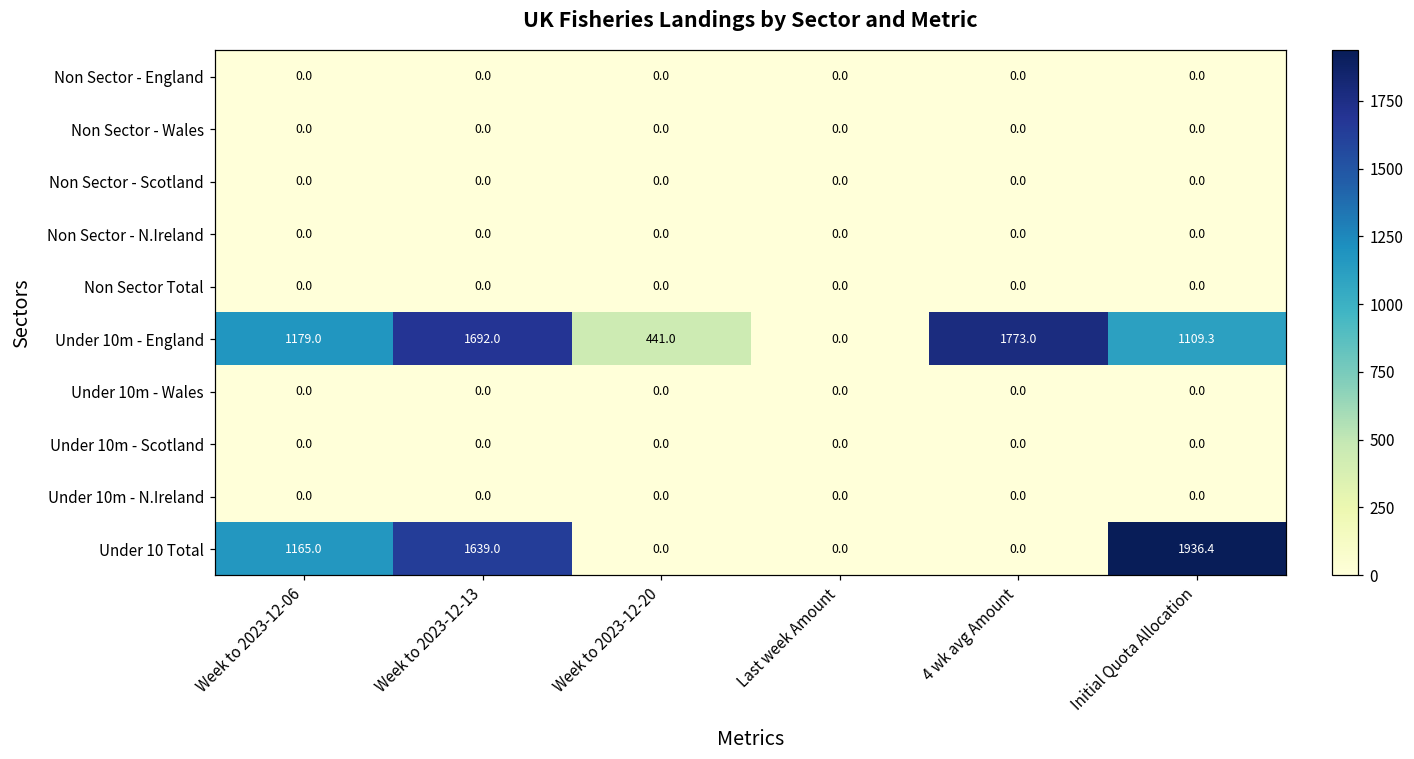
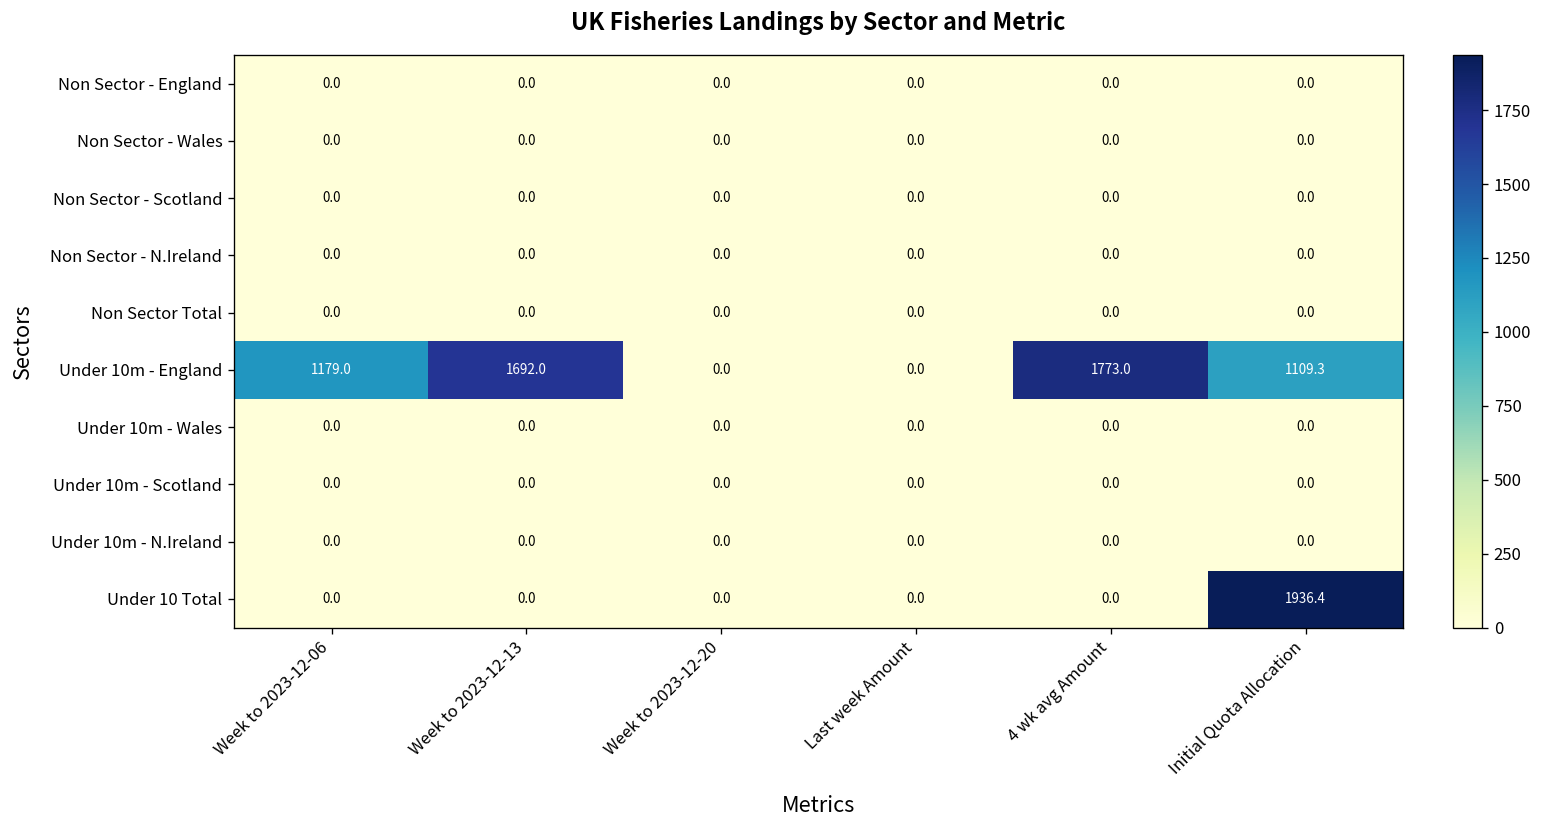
Under 10m - England, Week to 2023-12-20: 441.0 -> 0.0
Under 10 Total, Week to 2023-12-06: 1165.0 -> 0.0
Under 10 Total, Week to 2023-12-13: 1639.0 -> 0.0
